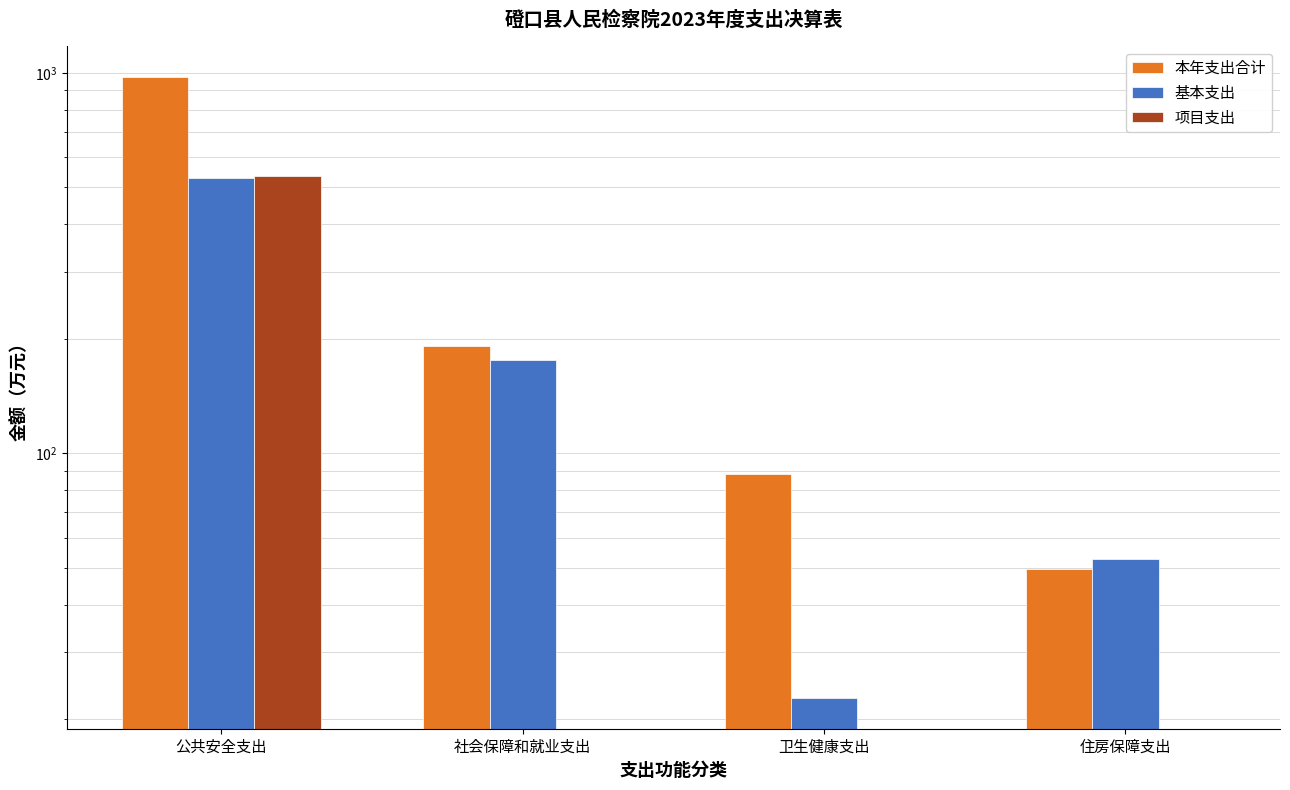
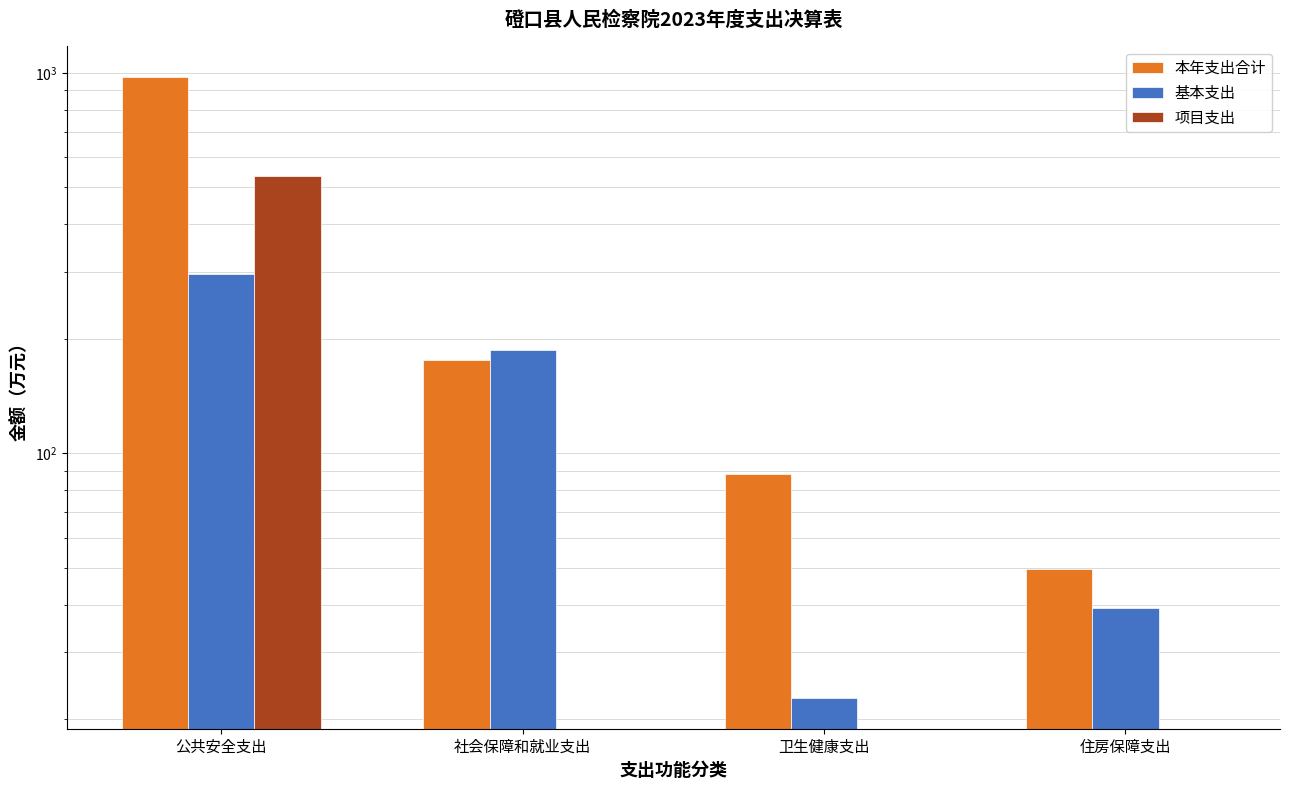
基本支出, 公共安全支出: 530 -> 300
本年支出合计, 社会保障和就业支出: 190 -> 180
基本支出, 社会保障和就业支出: 180 -> 190
基本支出, 住房保障支出: 53 -> 39
